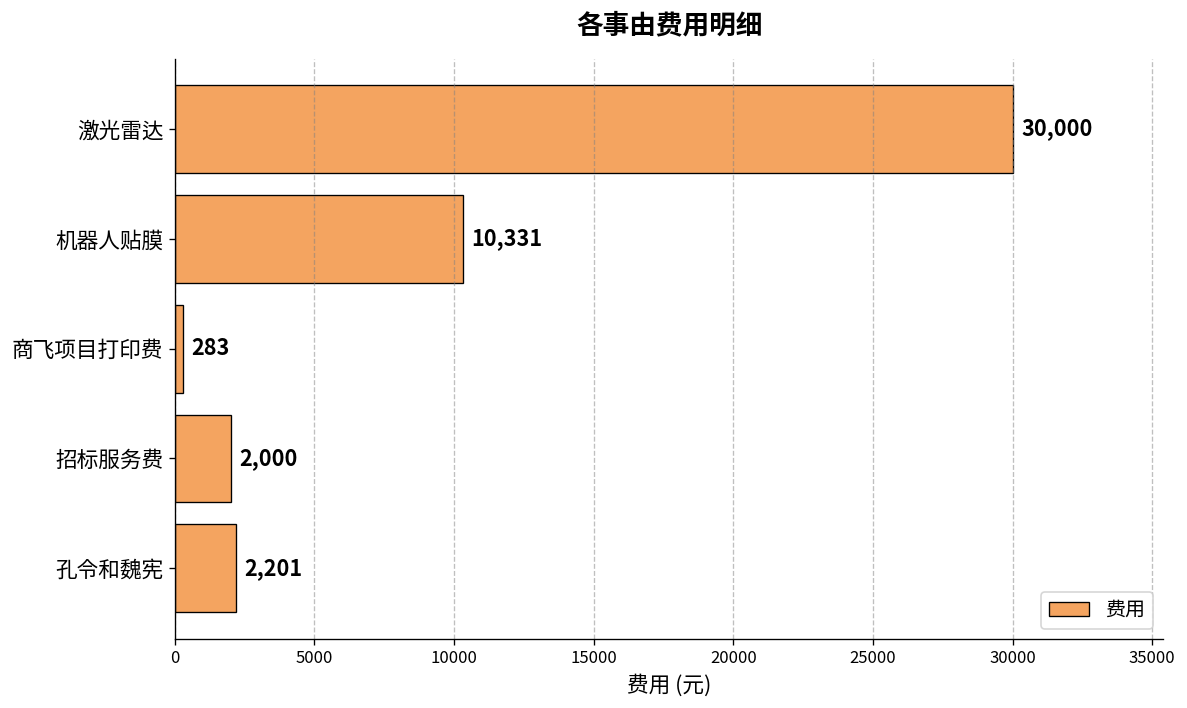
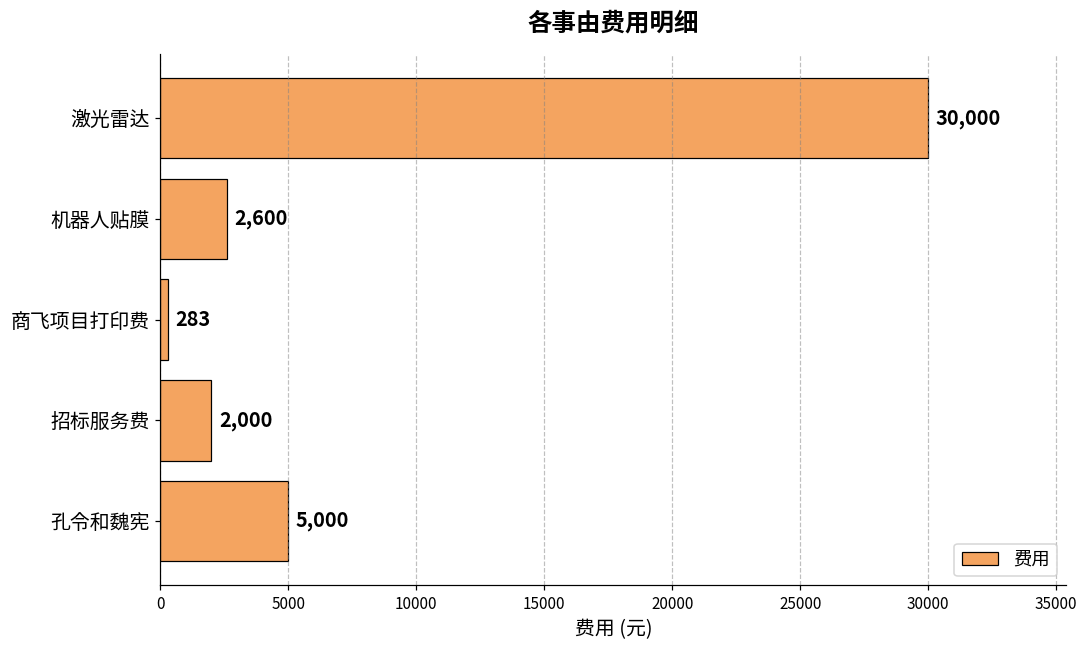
机器人贴膜: 10,331 -> 2,600
孔令和魏宪: 2,201 -> 5,000
